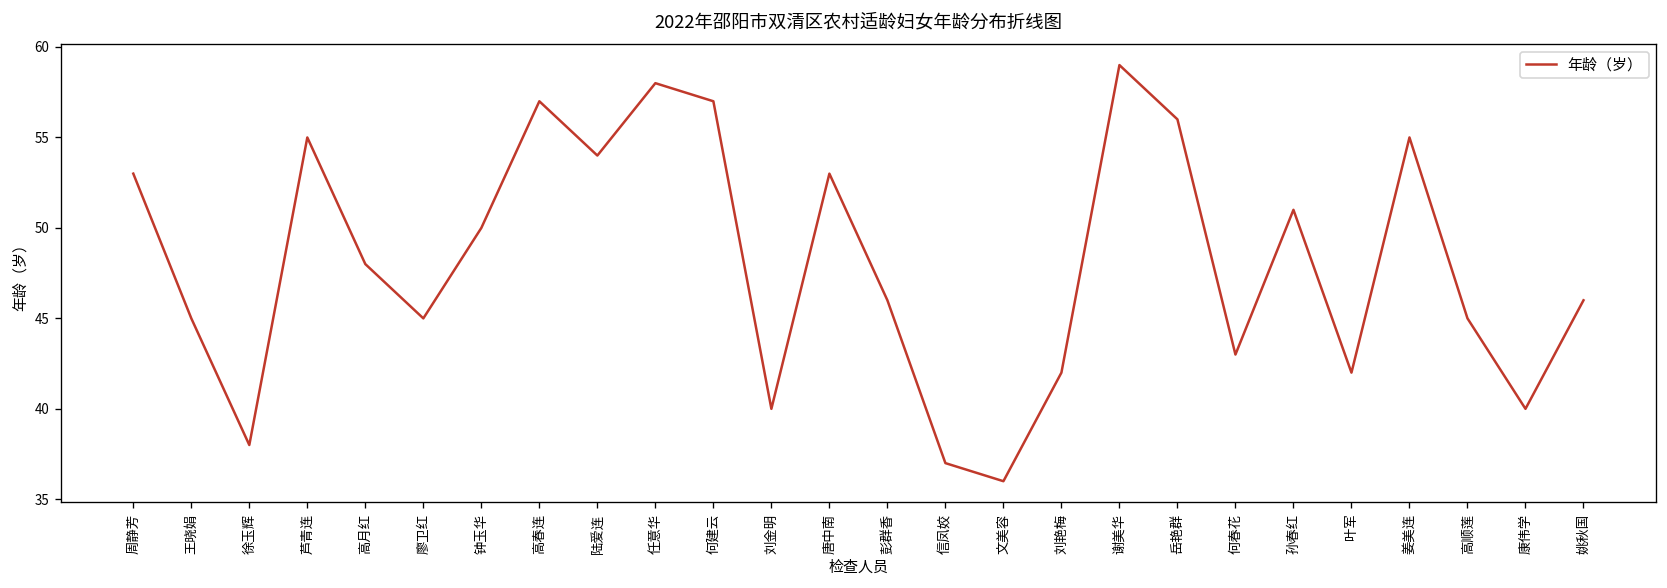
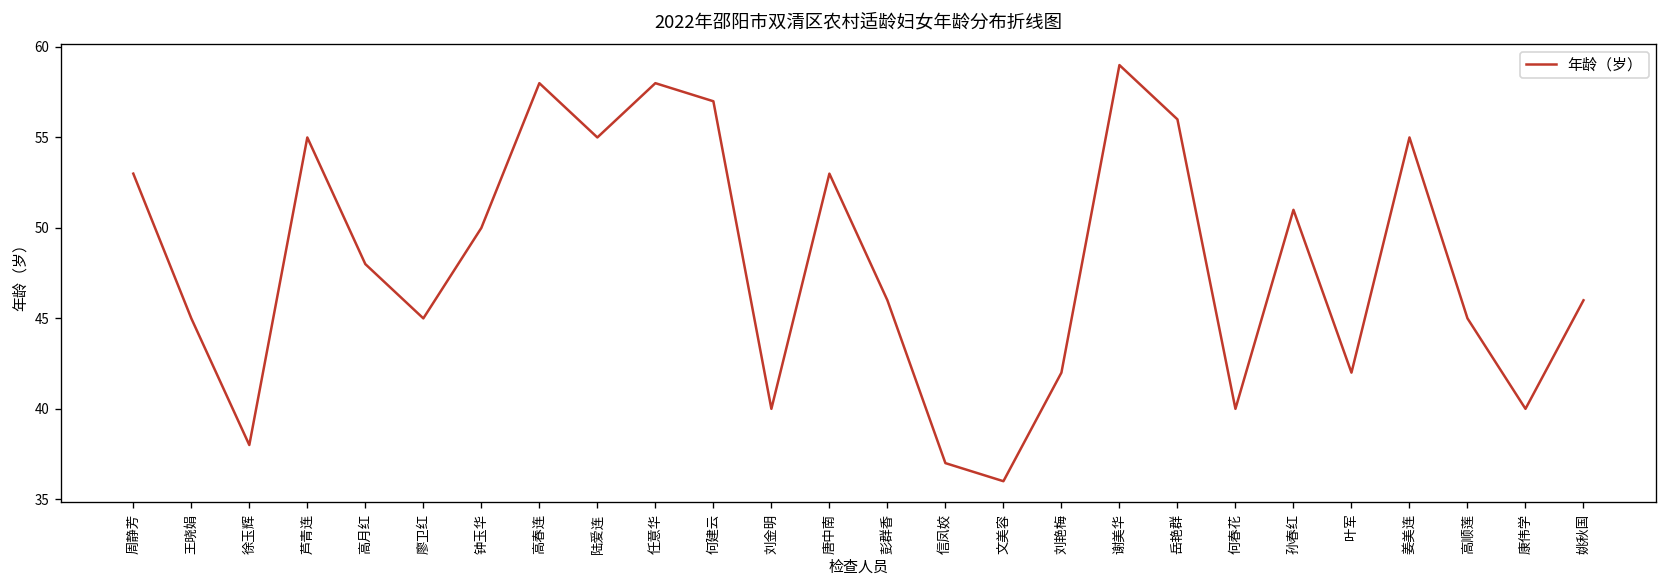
高春连: 57 -> 58
陆爱连: 54 -> 55
何春花: 43 -> 40
